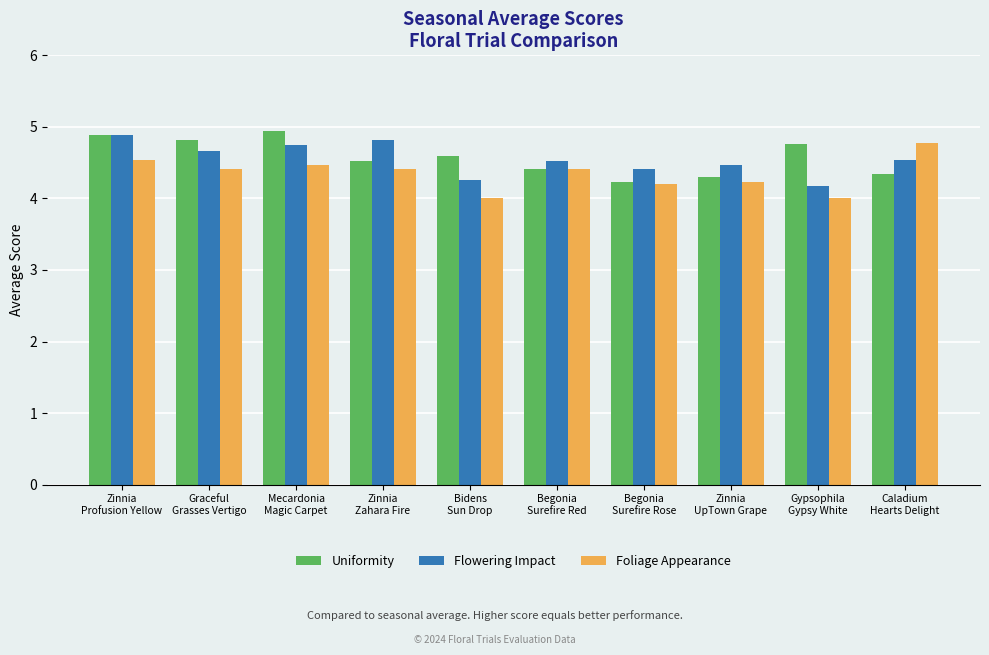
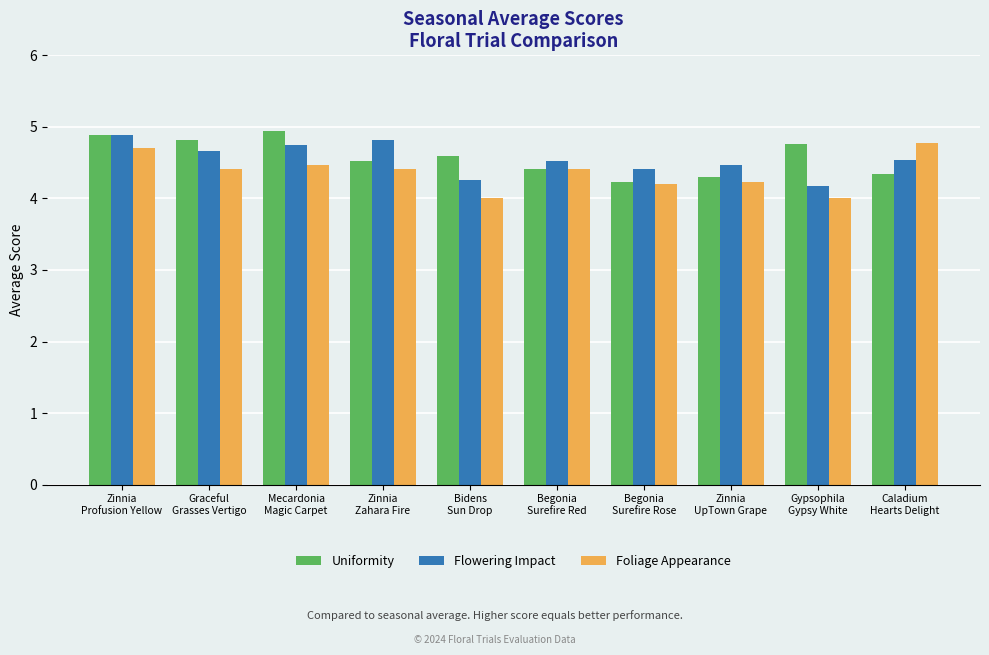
Foliage Appearance, Zinnia Profusion Yellow: 4.5 -> 4.7
